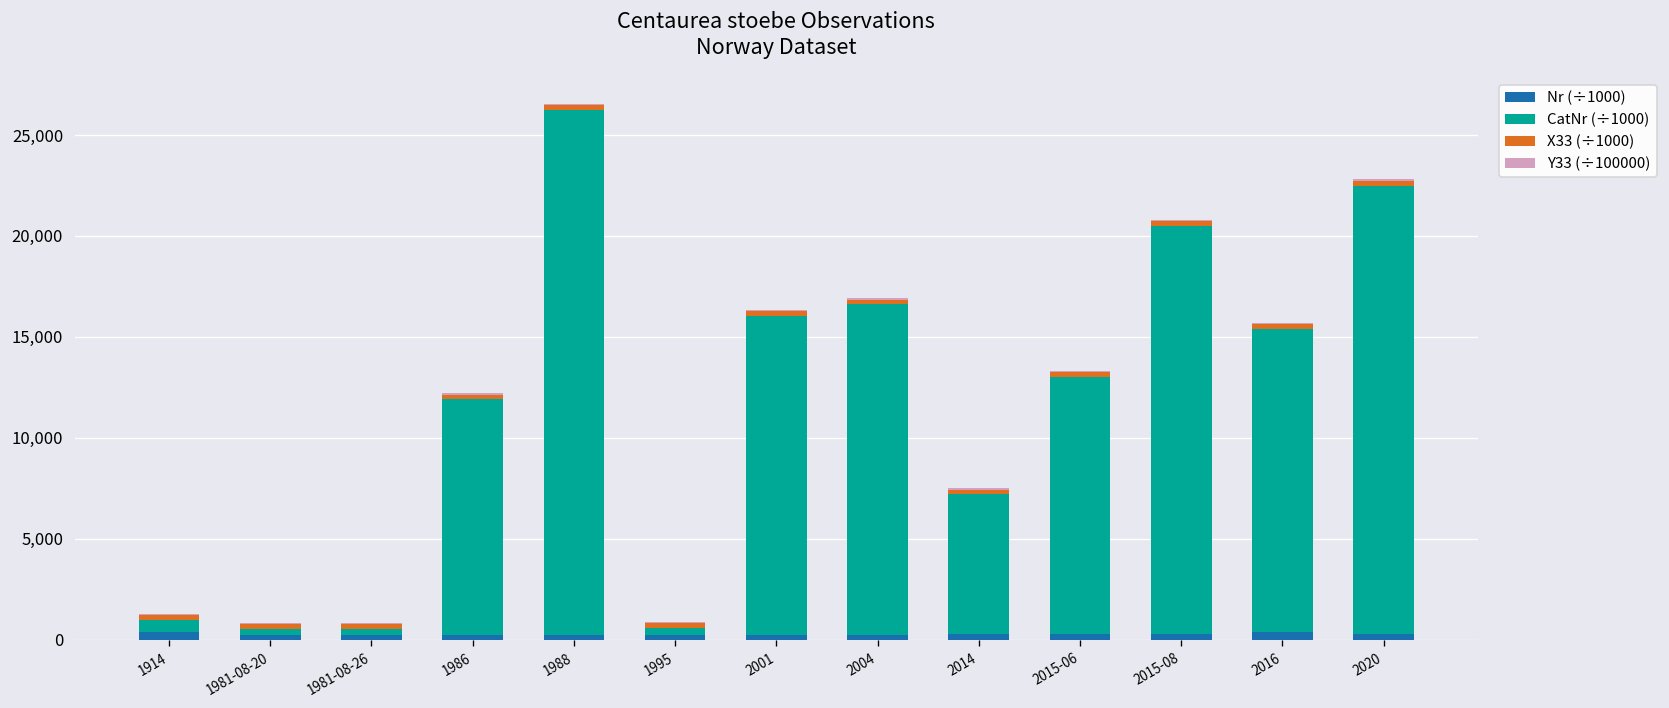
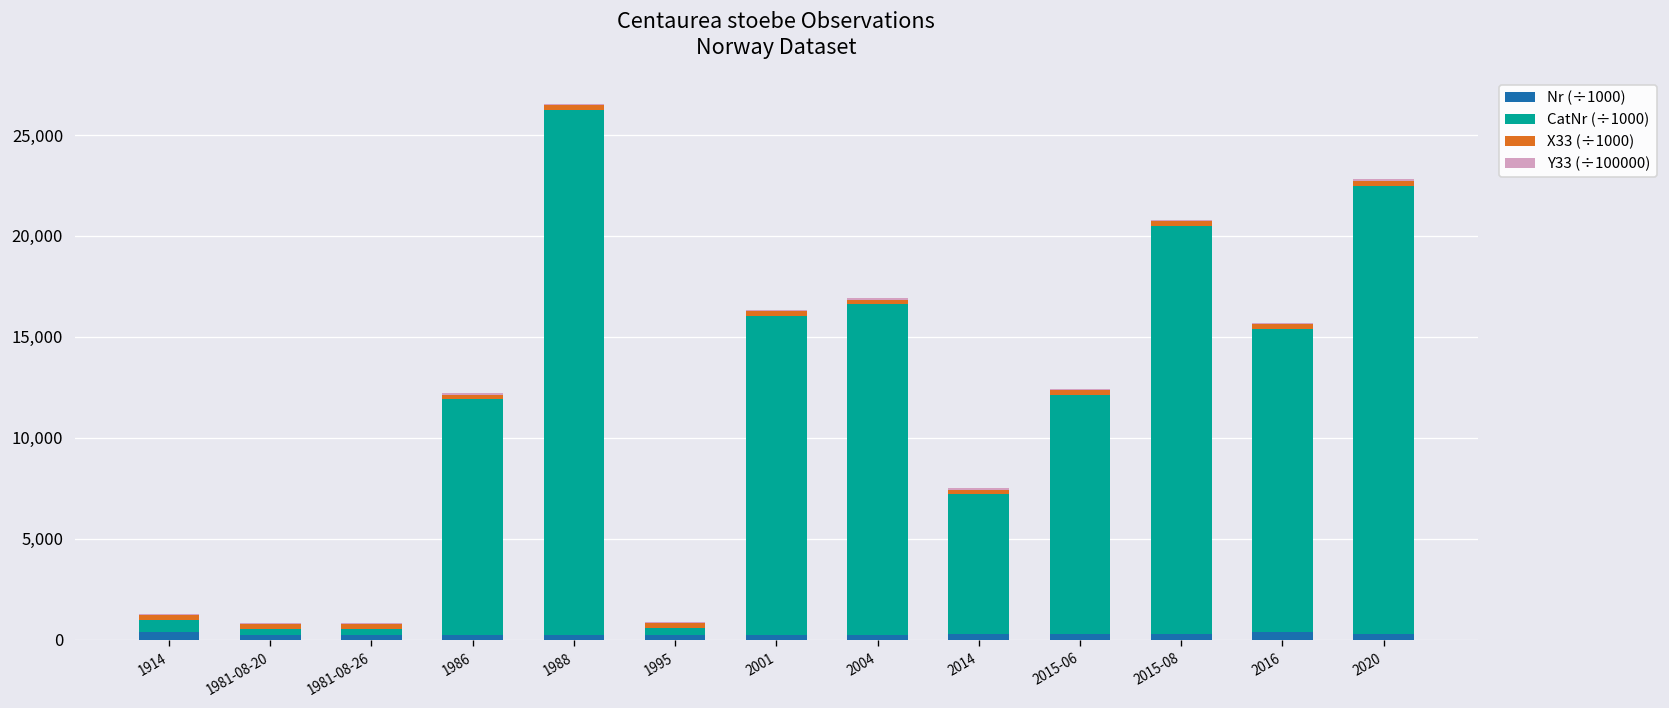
CatNr (÷1000), 2015-06: 12,700 -> 11,800
